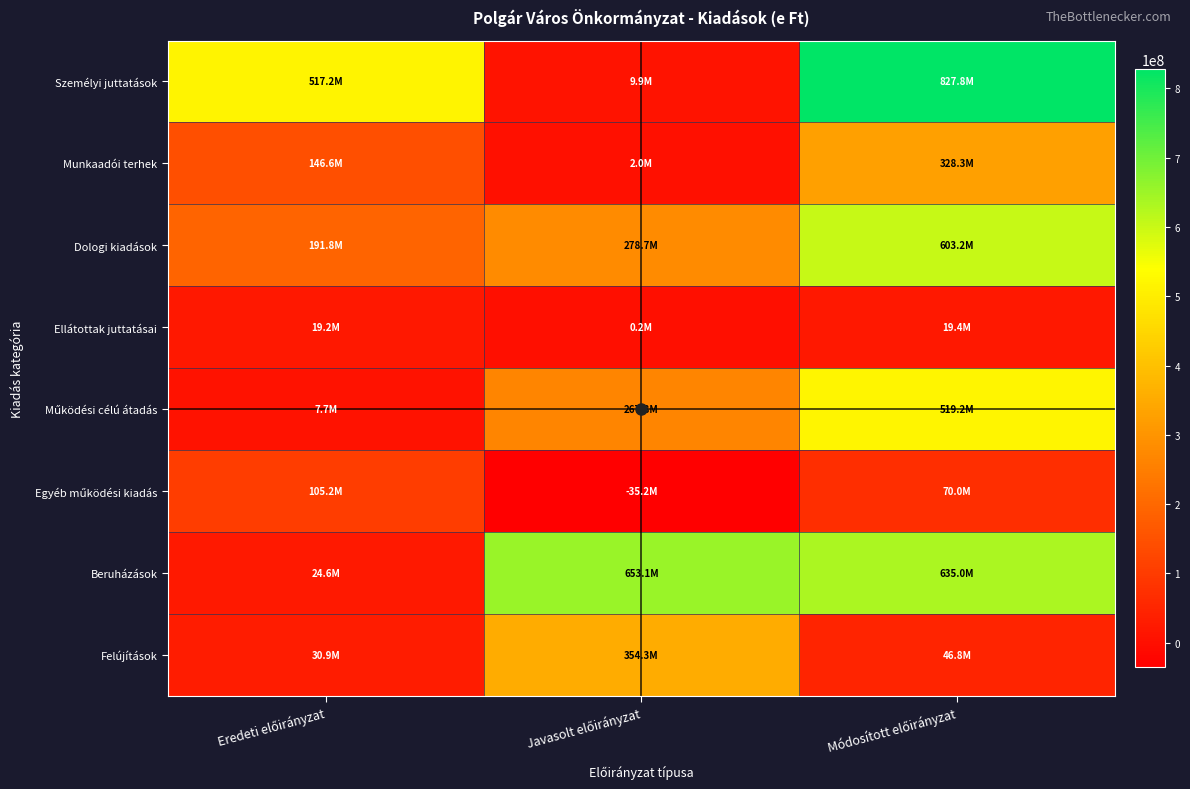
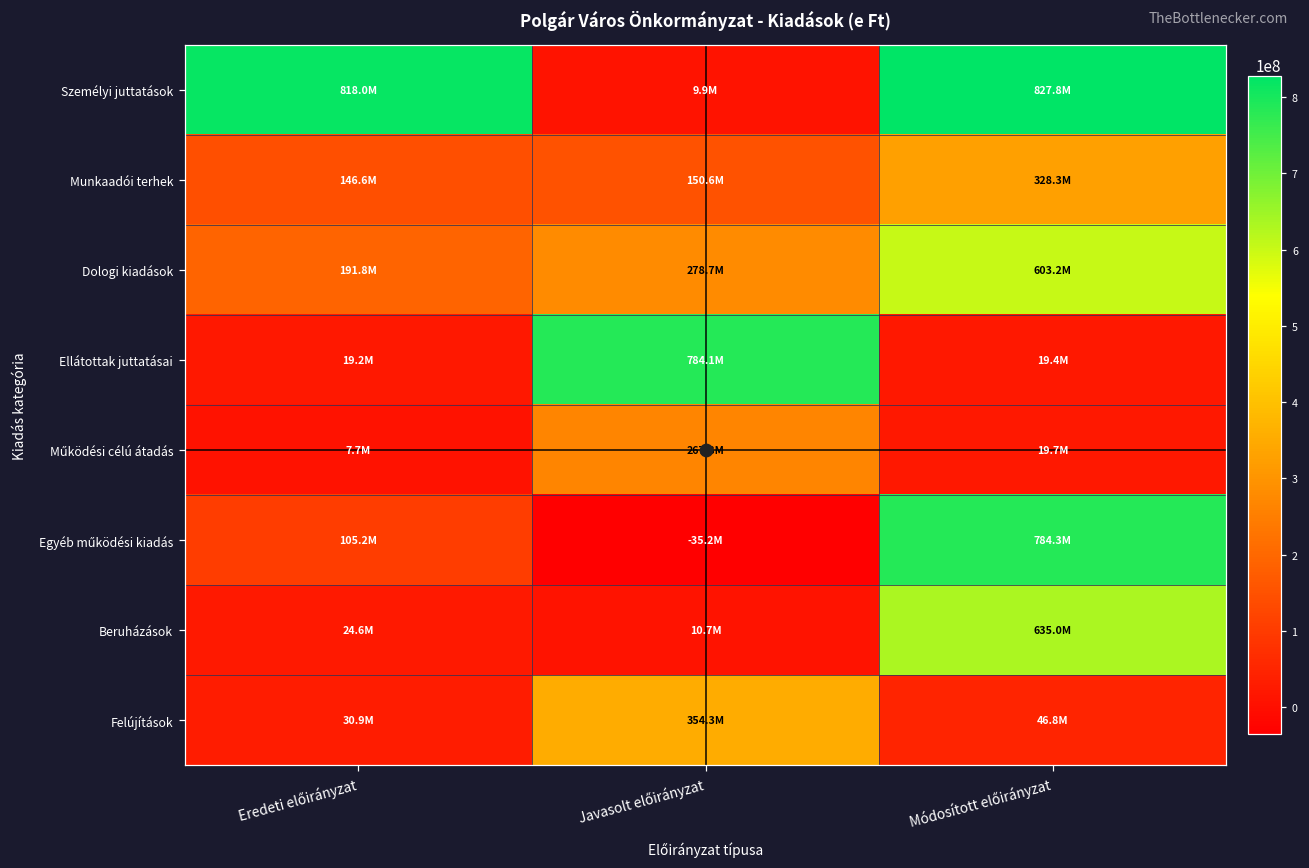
Személyi juttatások, Eredeti előirányzat: 517.2M -> 818.0M
Munkaadói terhek, Javasolt előirányzat: 2.0M -> 150.6M
Ellátottak juttatásai, Javasolt előirányzat: 0.2M -> 784.1M
Működési célú átadás, Módosított előirányzat: 519.2M -> 19.7M
Egyéb működési kiadás, Módosított előirányzat: 70.0M -> 784.3M
Beruházások, Javasolt előirányzat: 653.1M -> 10.7M
